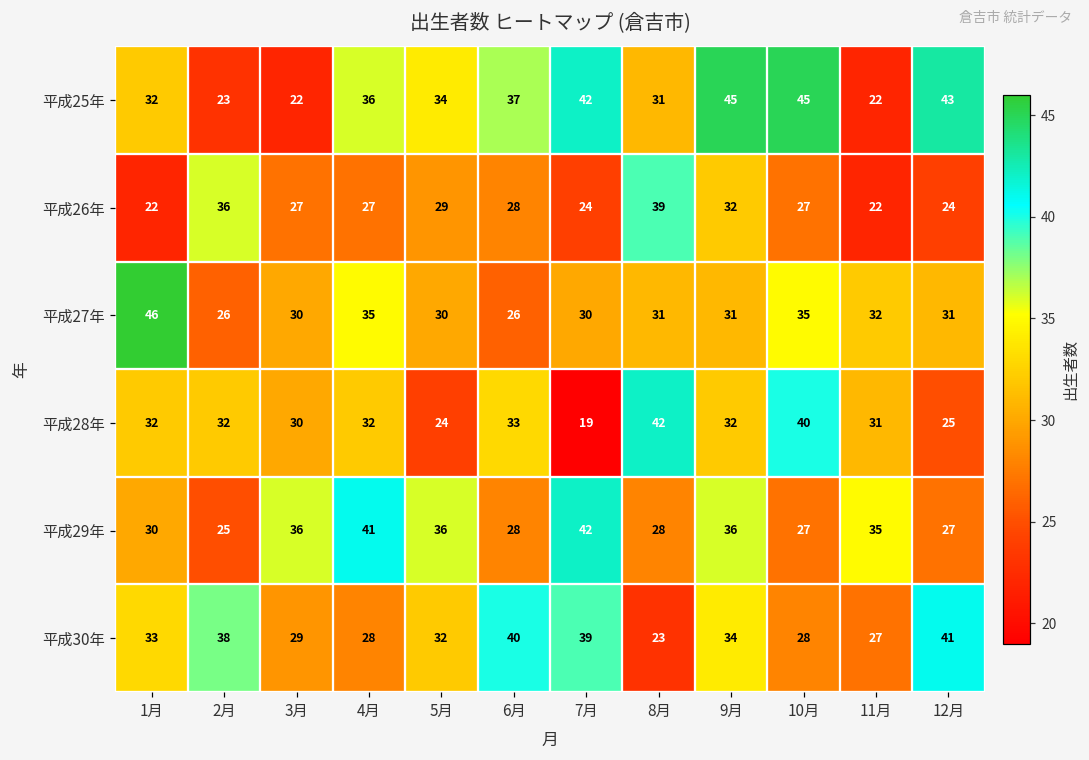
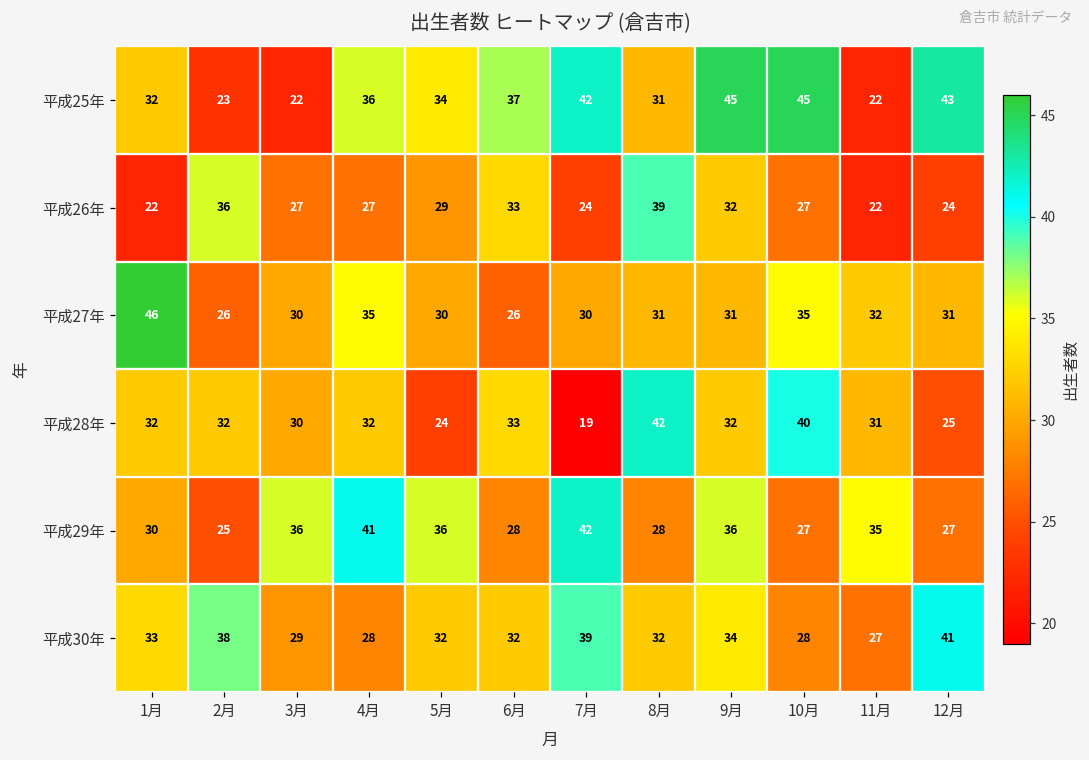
平成26年, 6月: 28 -> 33
平成30年, 6月: 40 -> 32
平成30年, 8月: 23 -> 32
